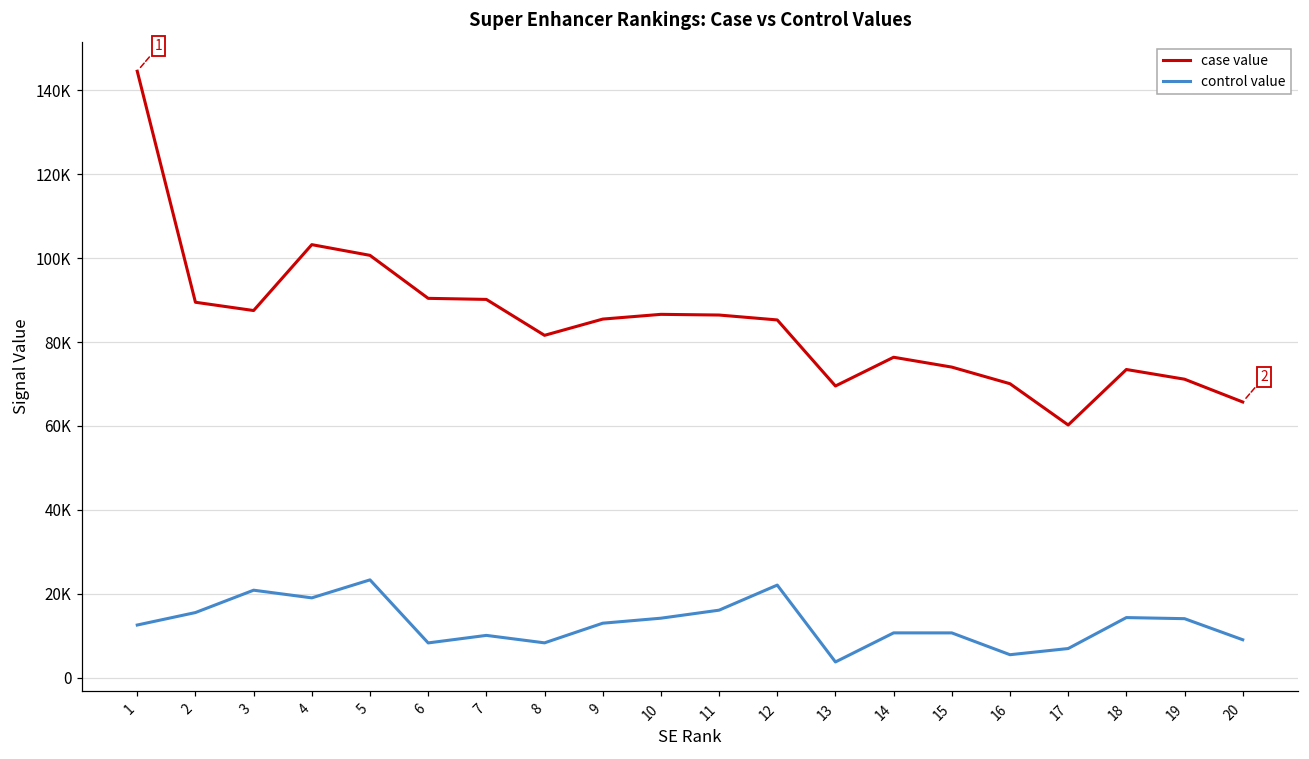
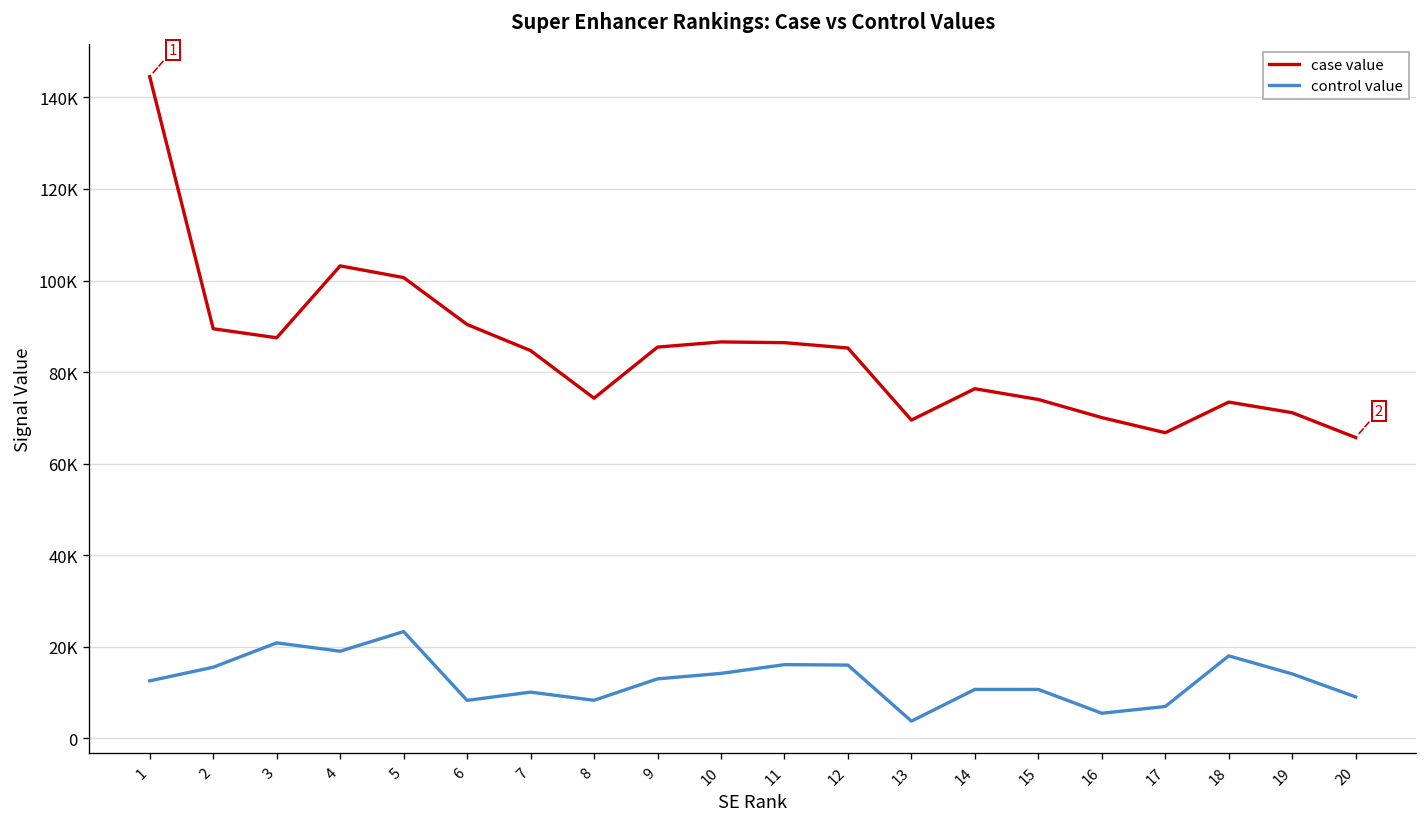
case value, 7: 90000 -> 85000
case value, 8: 82000 -> 74000
control value, 12: 22000 -> 16000
case value, 17: 60000 -> 67000
control value, 18: 14000 -> 18000
